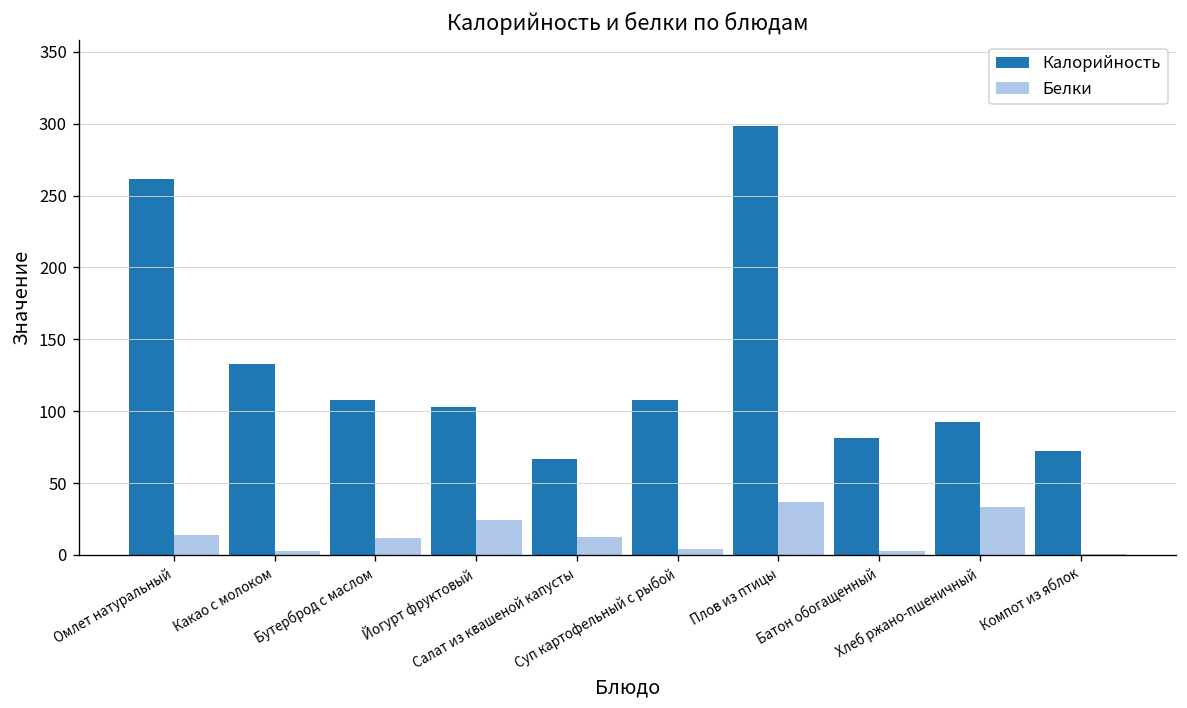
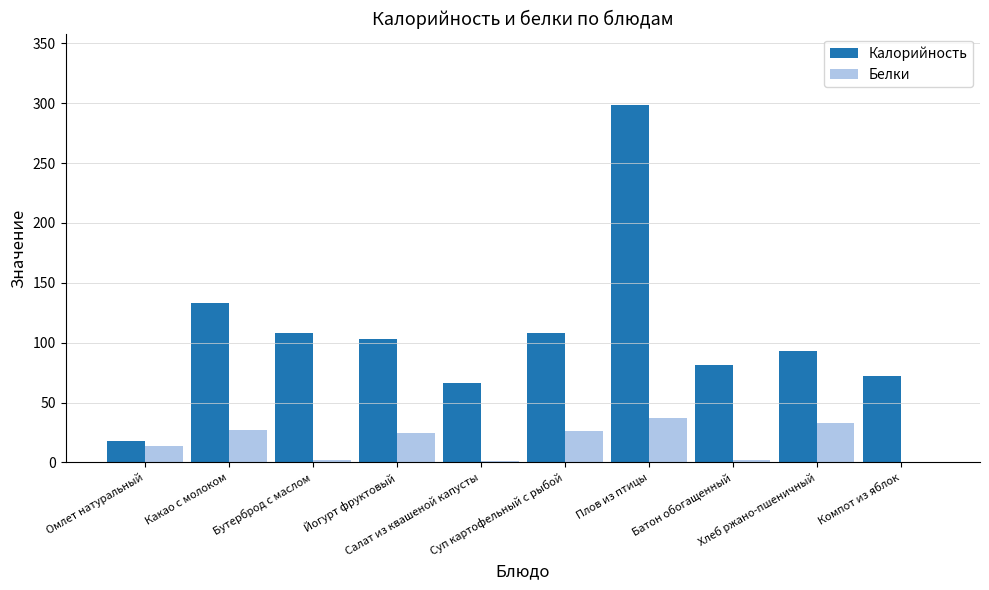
Калорийность, Омлет натуральный: 262 -> 18
Белки, Какао с молоком: 3 -> 27
Белки, Бутерброд с маслом: 12 -> 2
Белки, Салат из квашеной капусты: 13 -> 1
Белки, Суп картофельный с рыбой: 4 -> 26
